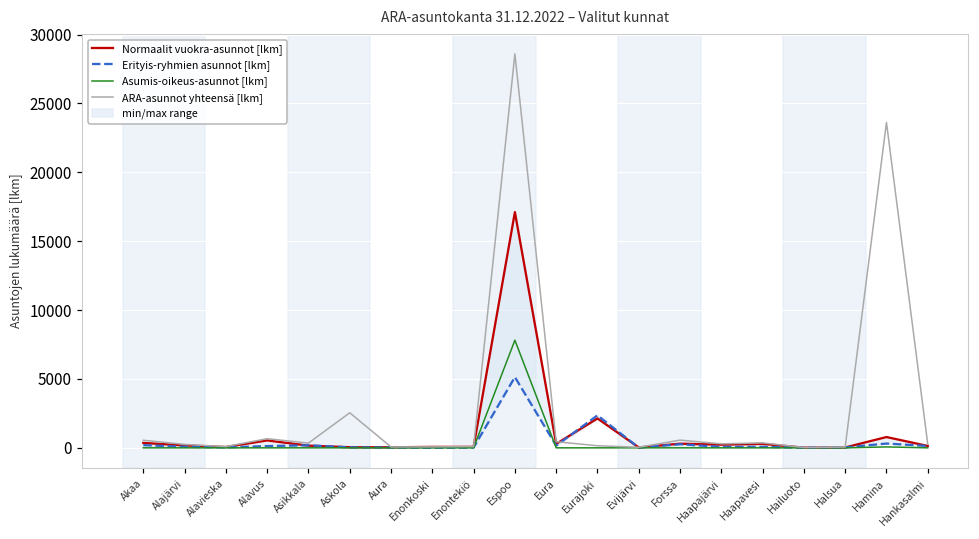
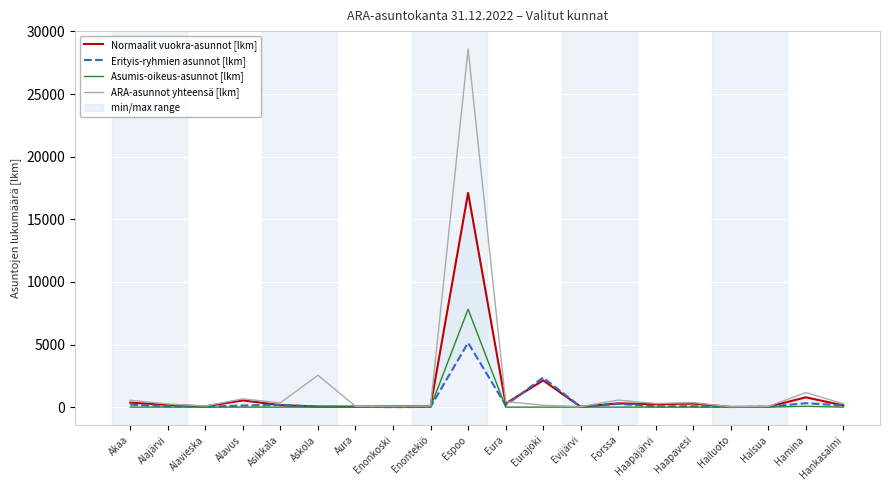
ARA-asunnot yhteensä [lkm], Hamina: 23600 -> 1200
